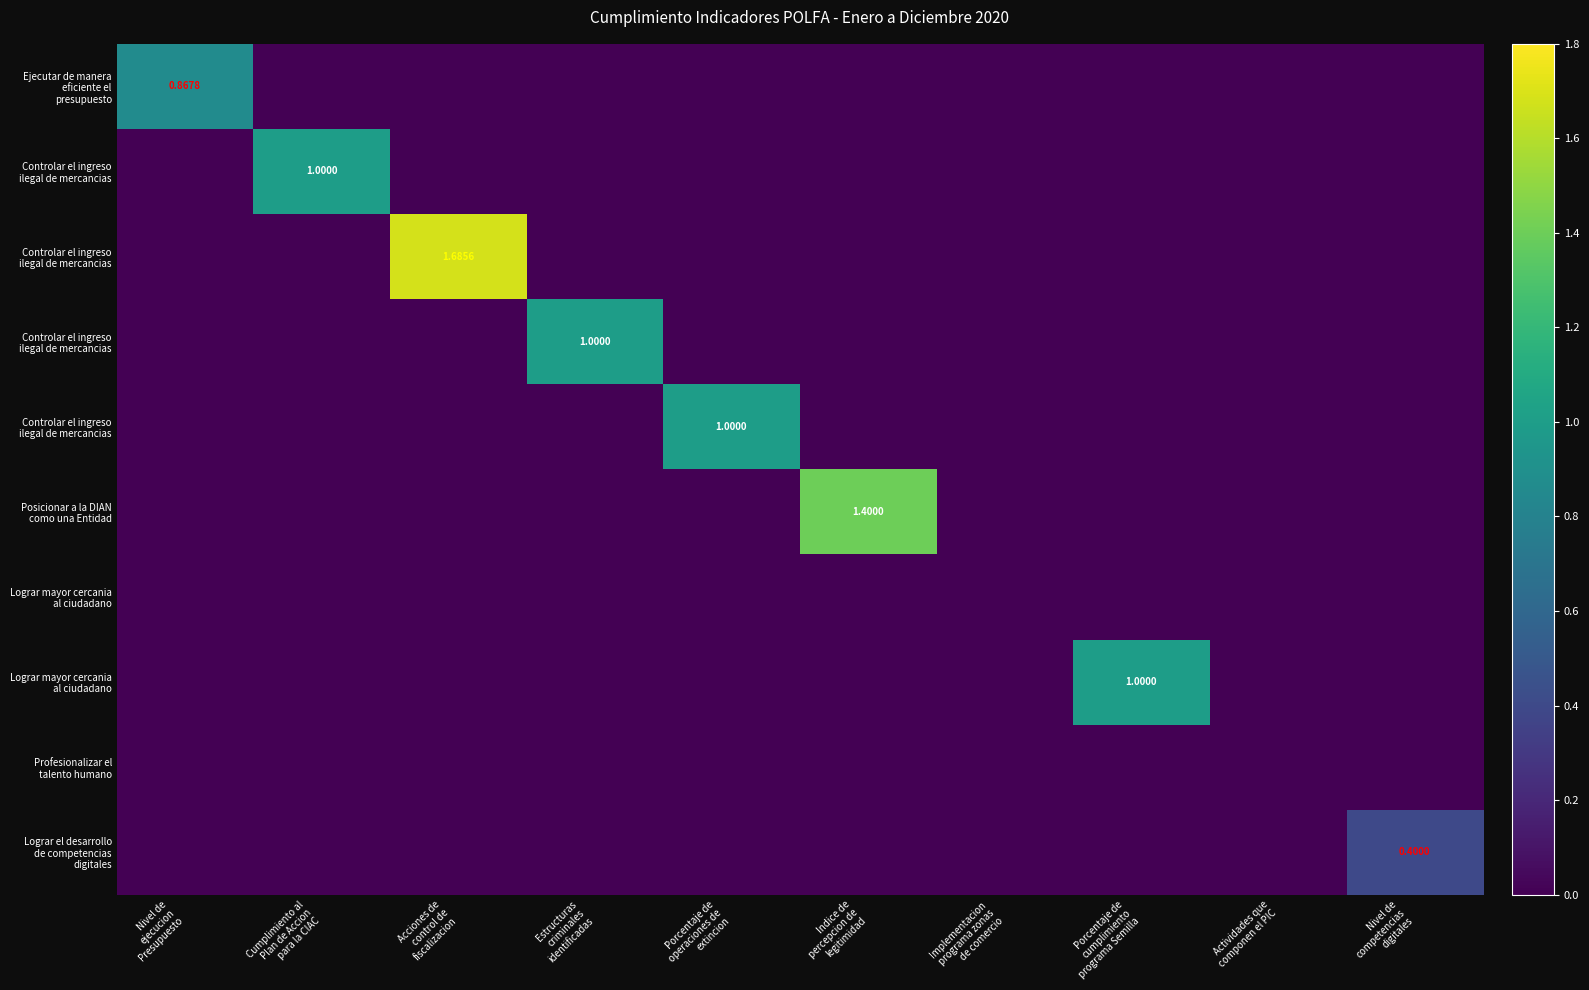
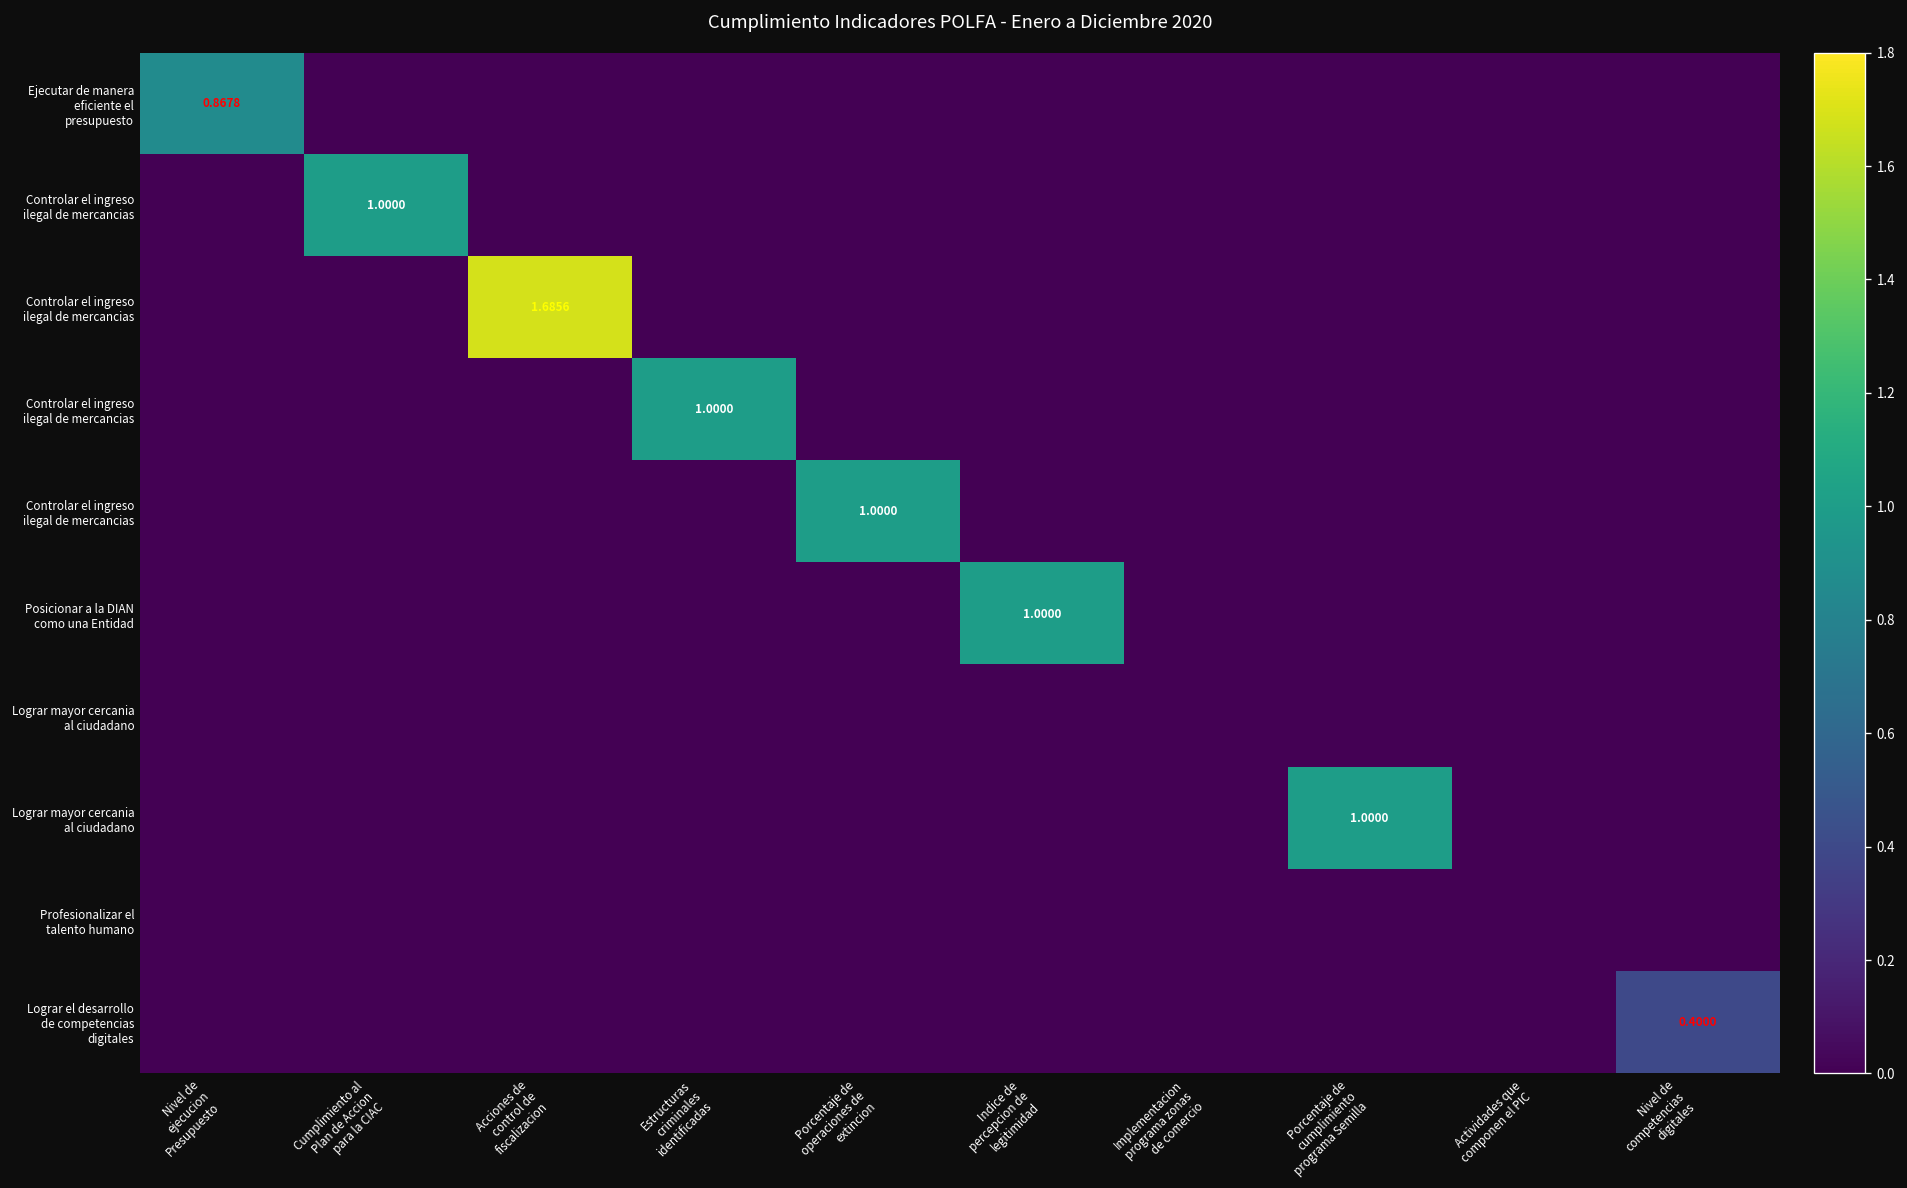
Posicionar a la DIAN como una Entidad, Indice de percepcion de legitimidad: 1.4000 -> 1.0000
